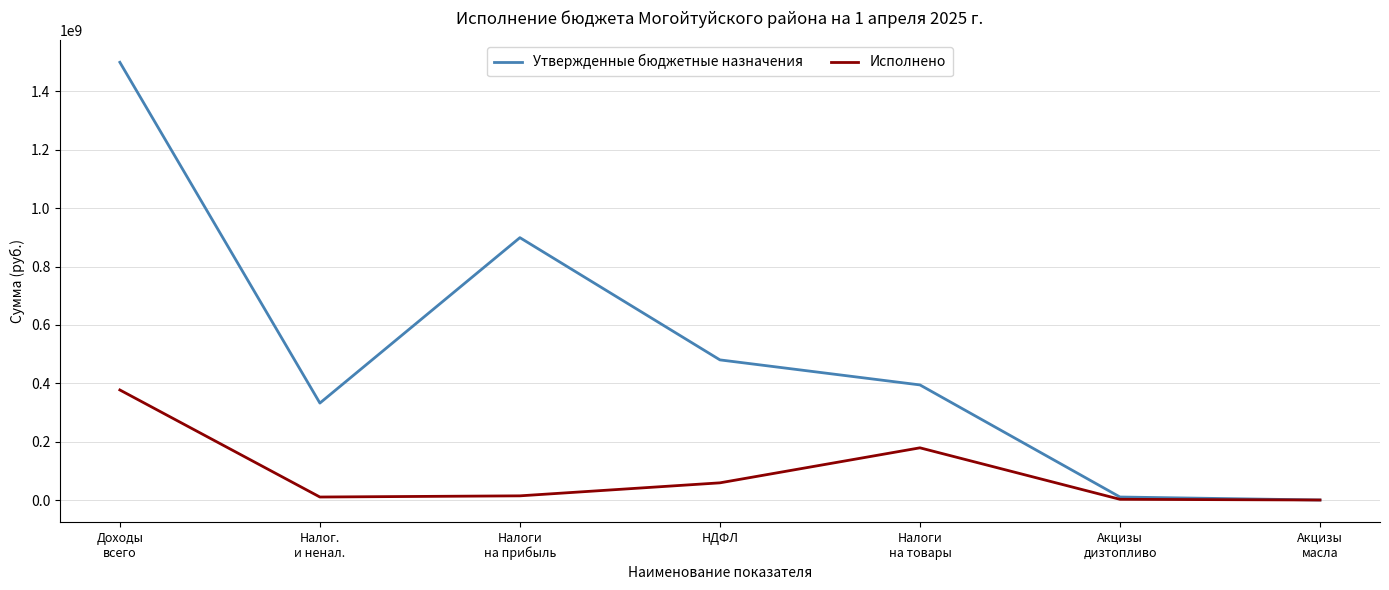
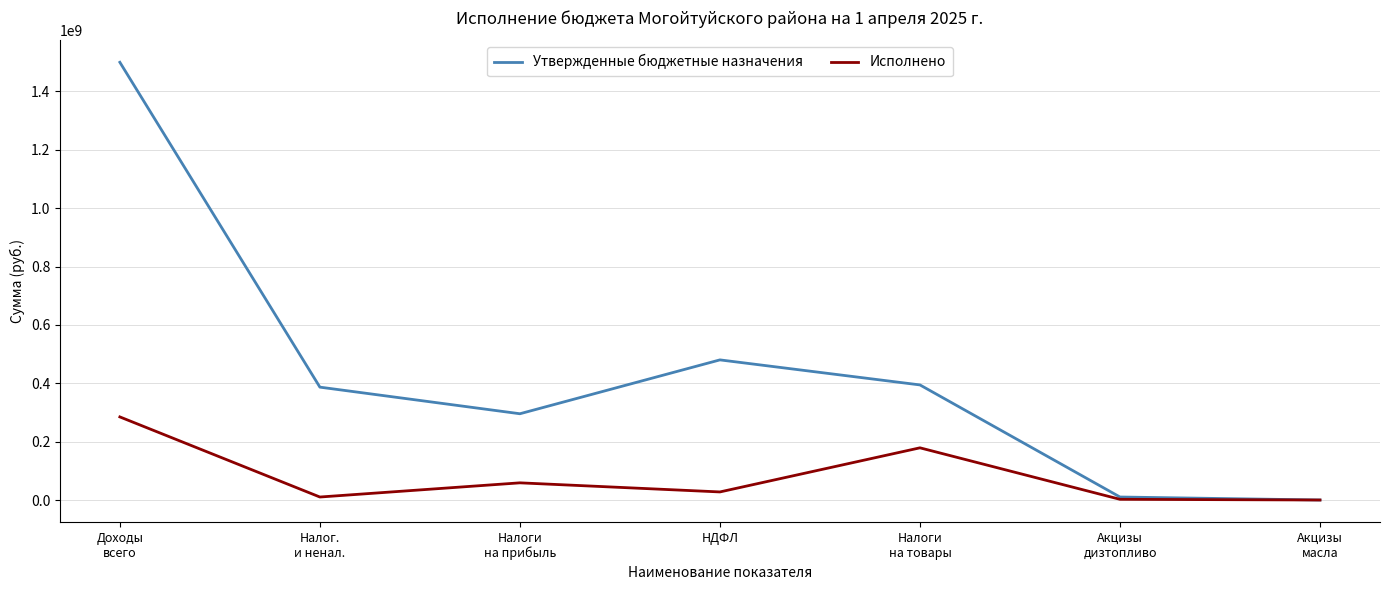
Исполнено, Доходы всего: 380000000 -> 280000000
Утвержденные бюджетные назначения, Налог. и ненал.: 330000000 -> 390000000
Утвержденные бюджетные назначения, Налоги на прибыль: 900000000 -> 300000000
Исполнено, Налоги на прибыль: 10000000 -> 60000000
Исполнено, НДФЛ: 60000000 -> 30000000
